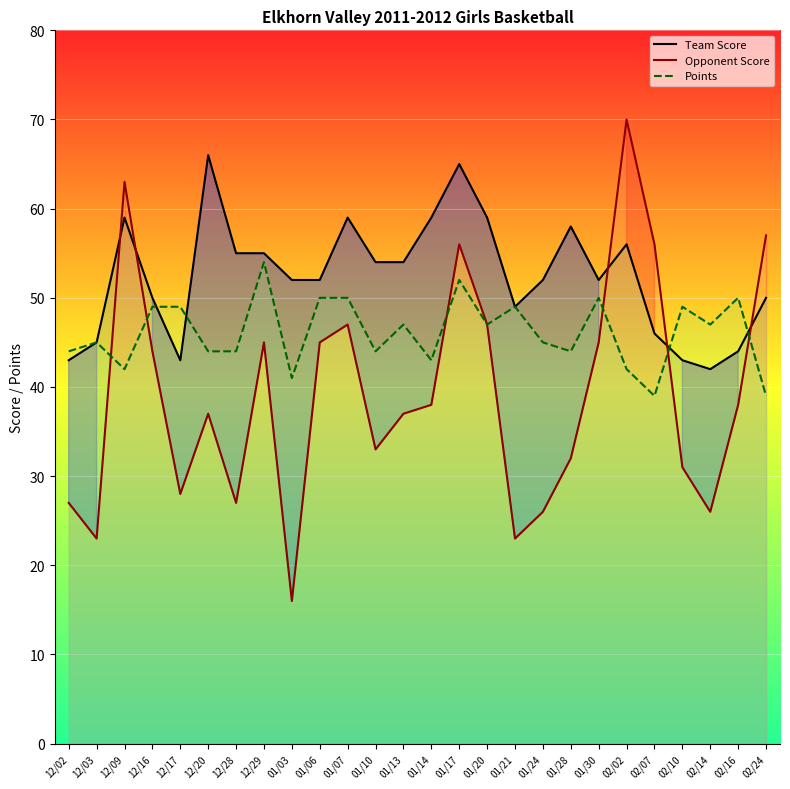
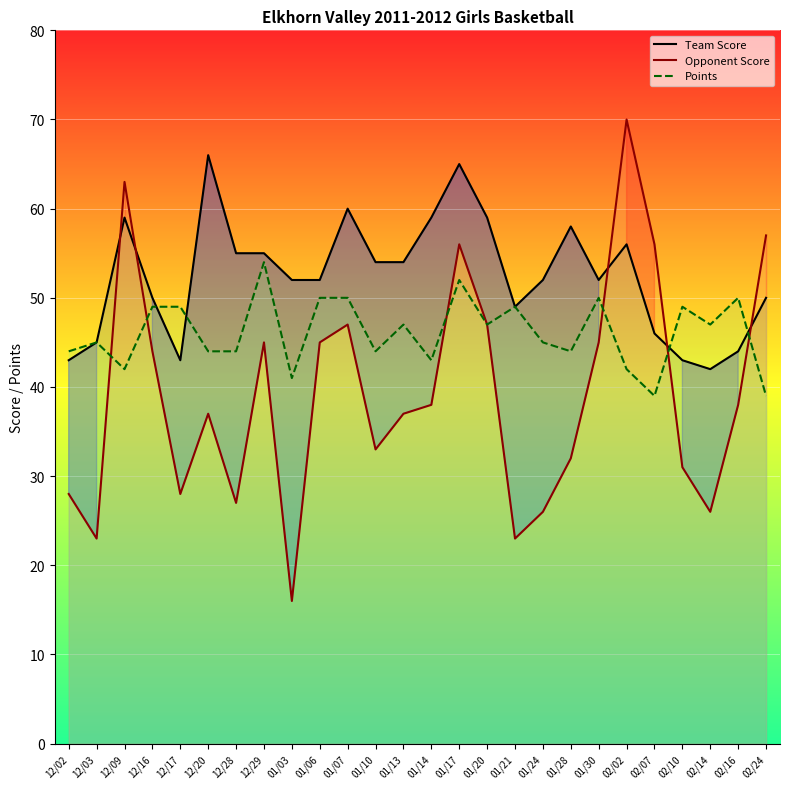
Opponent Score, 12/02: 27 -> 28
Team Score, 01/07: 59 -> 60
